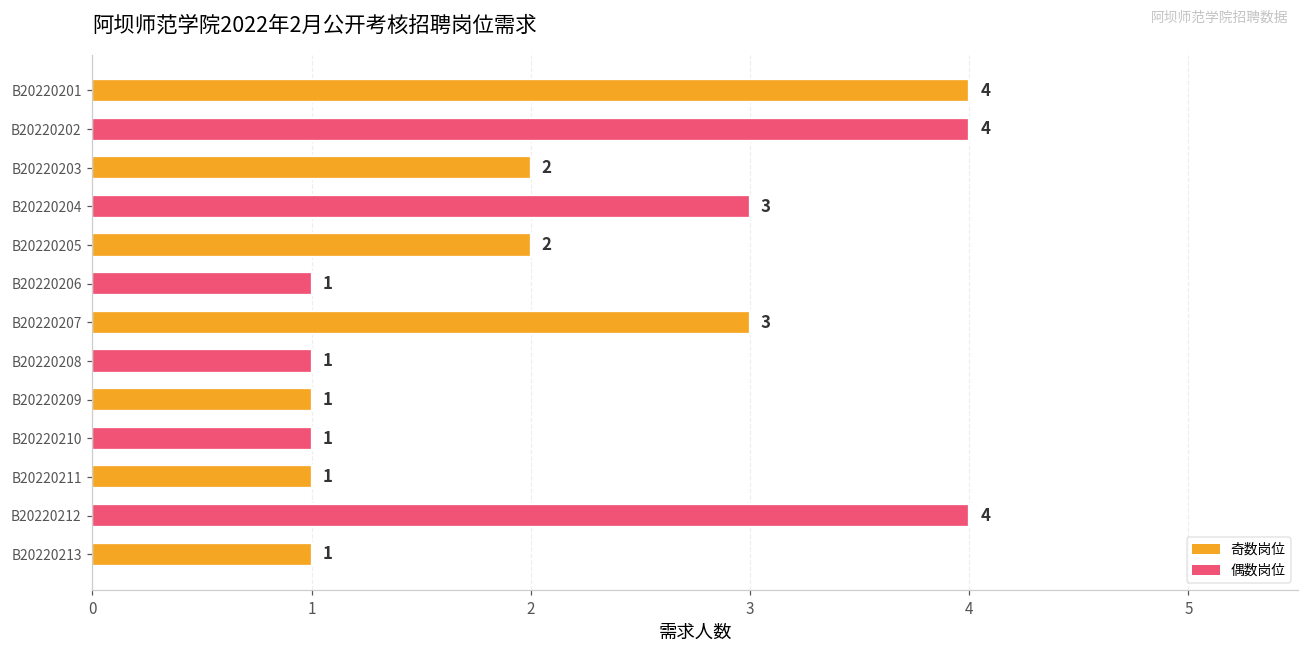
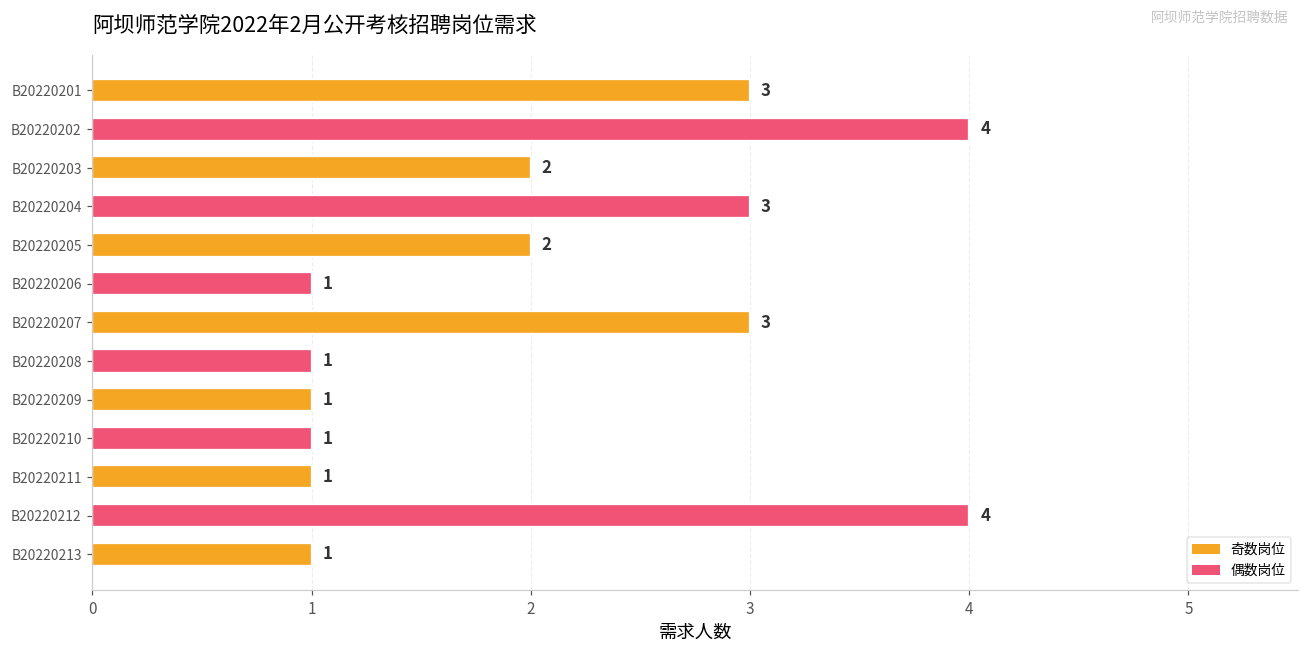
B20220201: 4 -> 3
